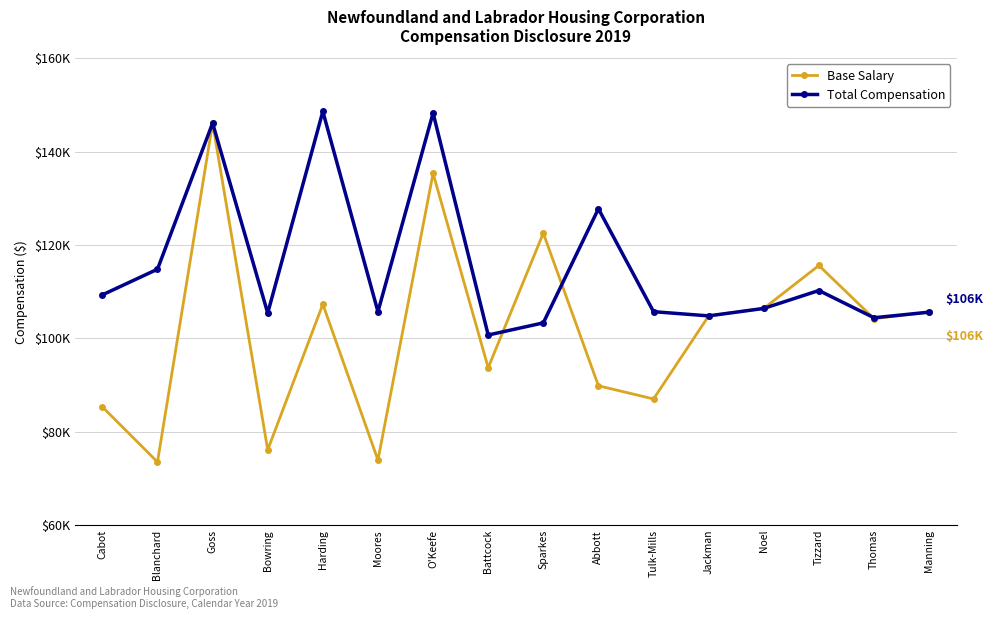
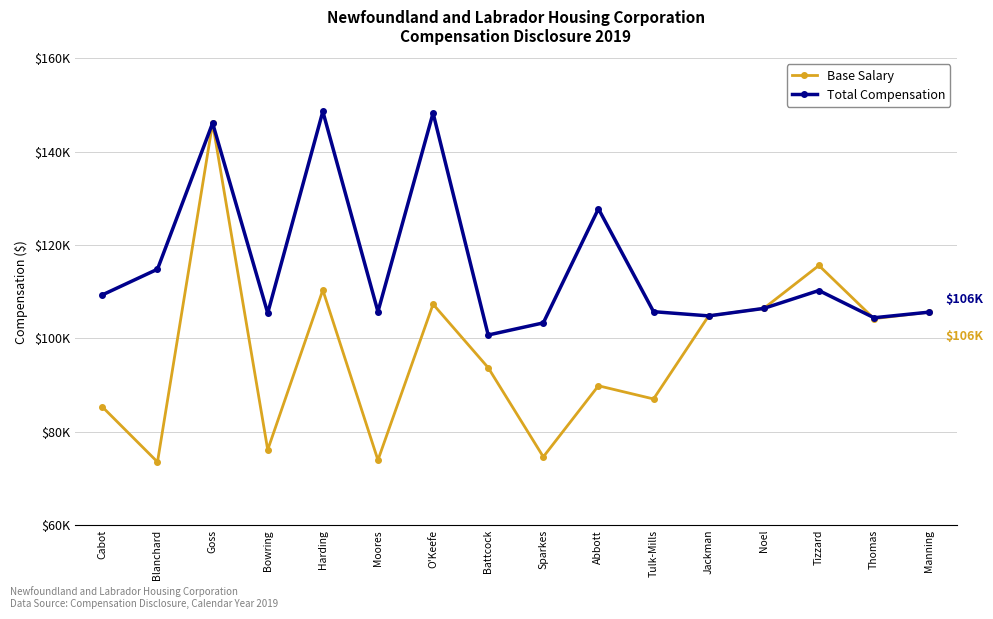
Base Salary, Harding: $107000 -> $110000
Base Salary, O'Keefe: $135000 -> $107000
Base Salary, Sparkes: $123000 -> $75000
